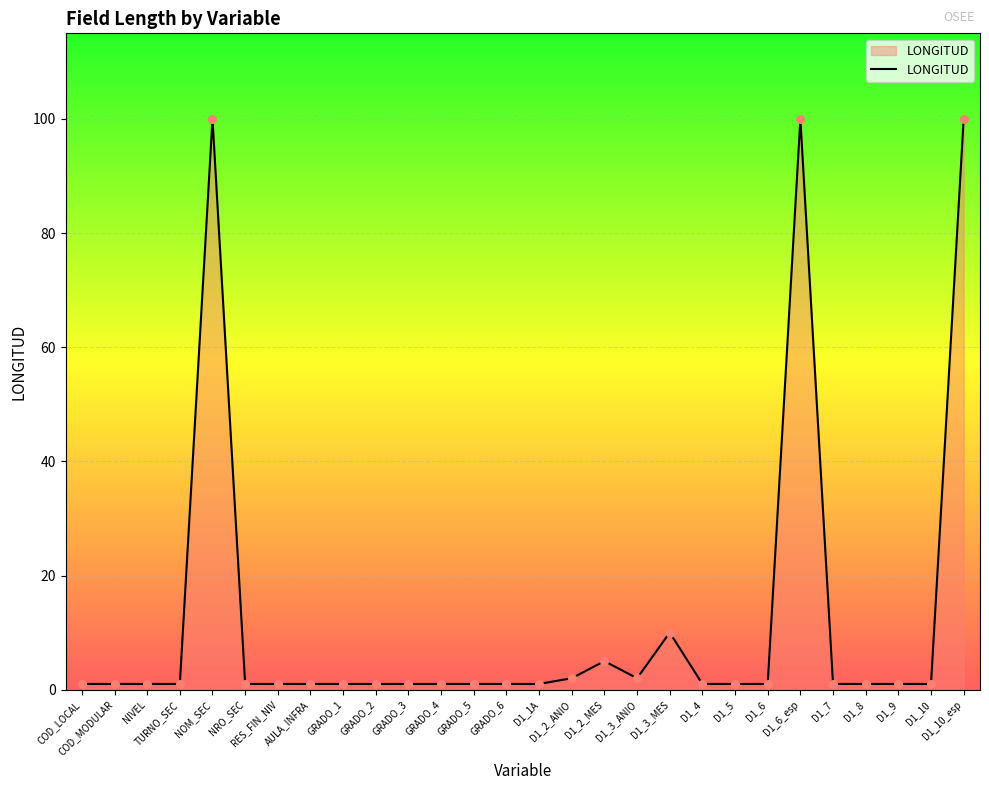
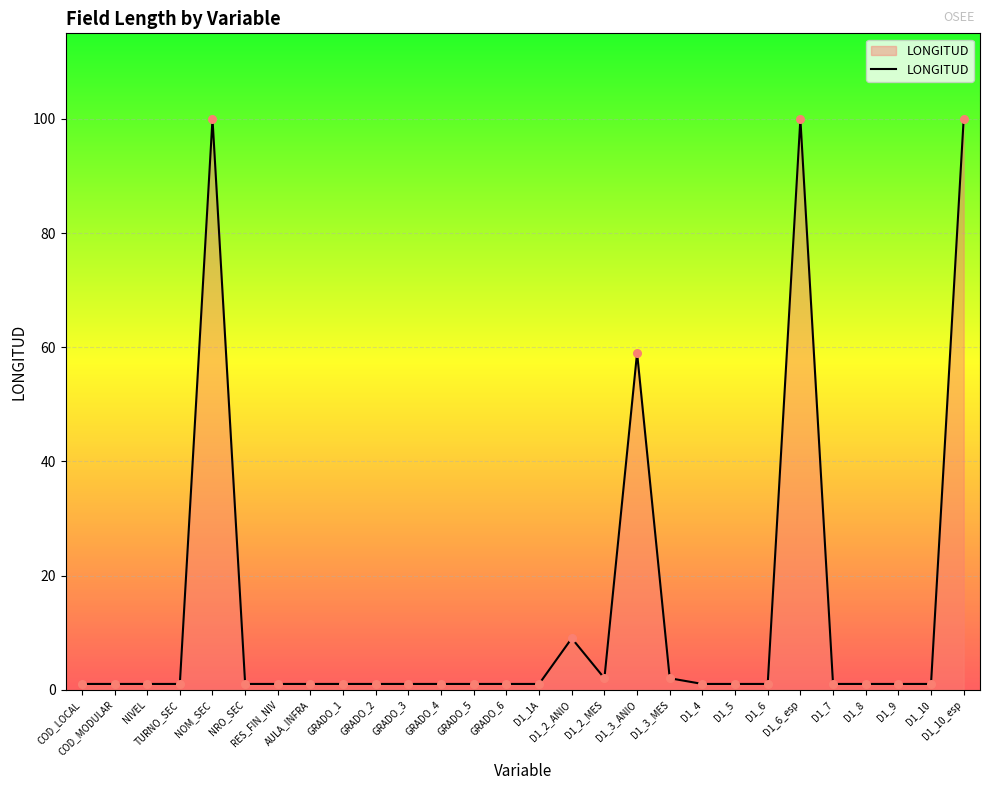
D1_2_ANIO: 2 -> 9
D1_2_MES: 5 -> 2
D1_3_ANIO: 2 -> 59
D1_3_MES: 10 -> 2
